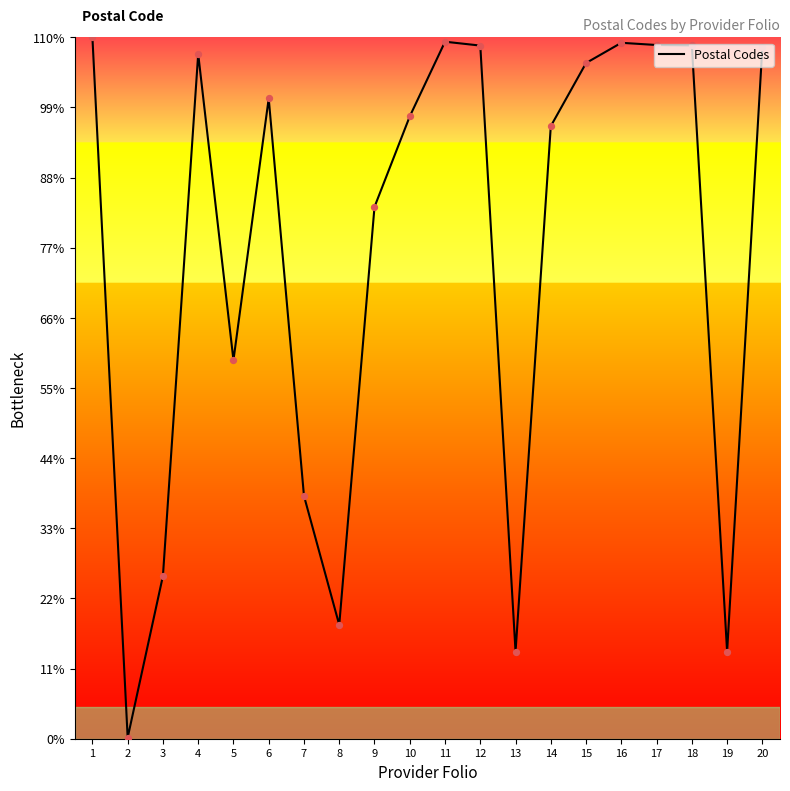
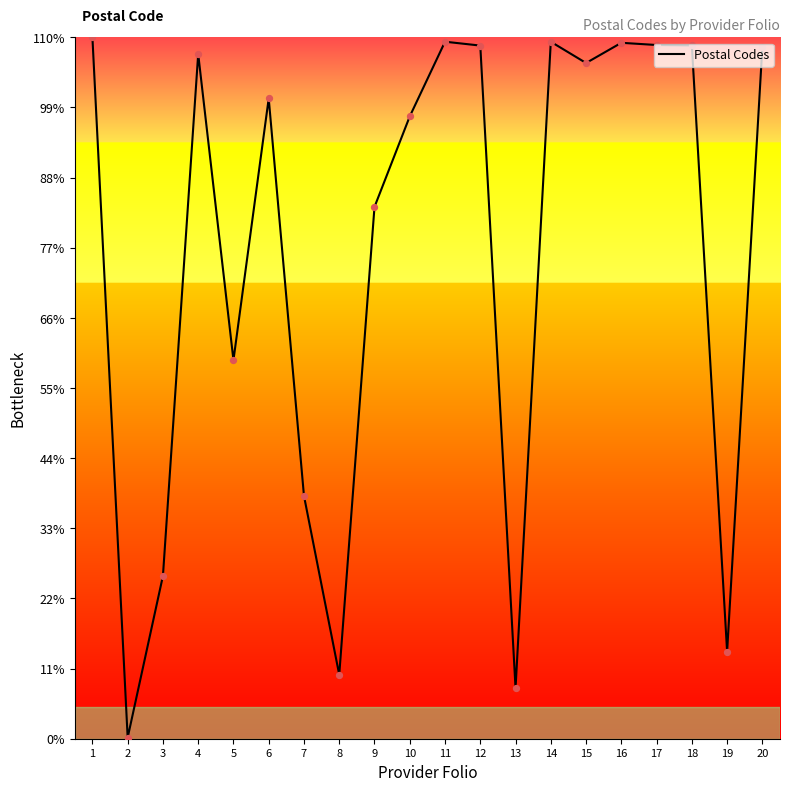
8: 18% -> 10%
13: 14% -> 8%
14: 96% -> 109%
